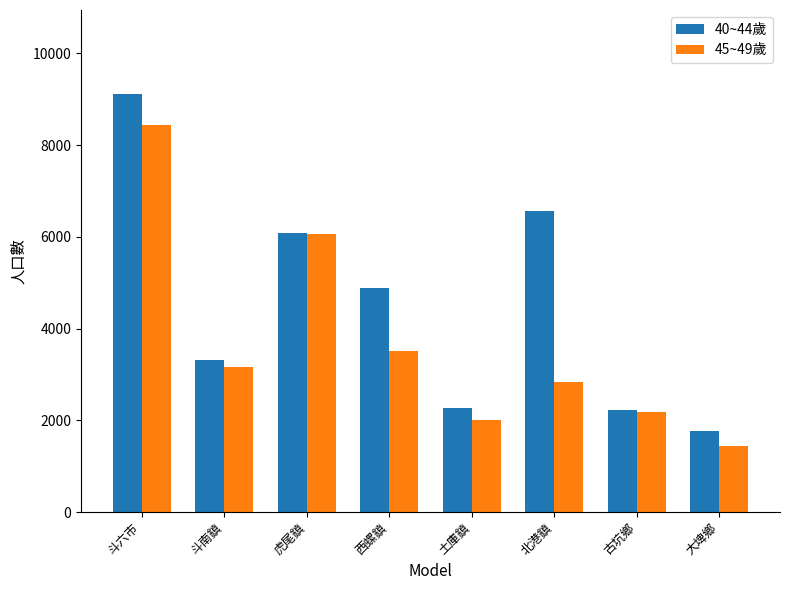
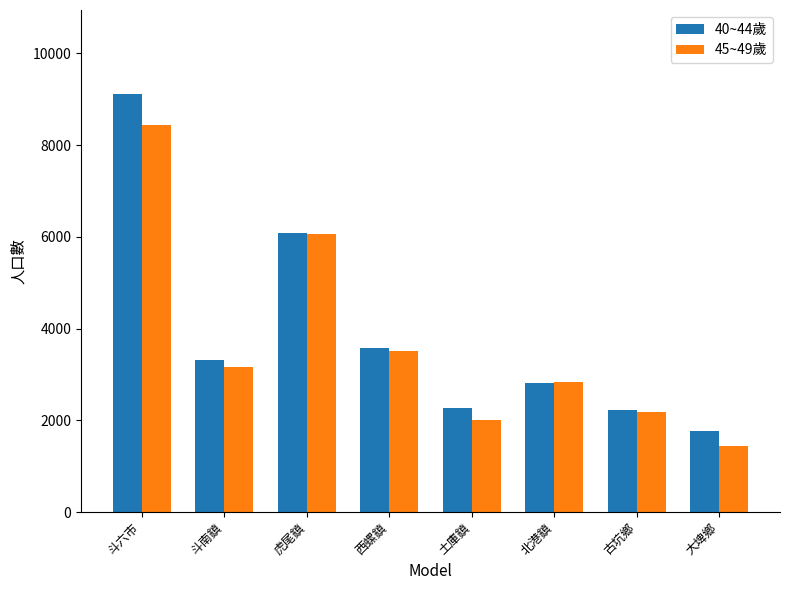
40~44歲, 西螺鎮: 4900 -> 3600
40~44歲, 北港鎮: 6600 -> 2800
